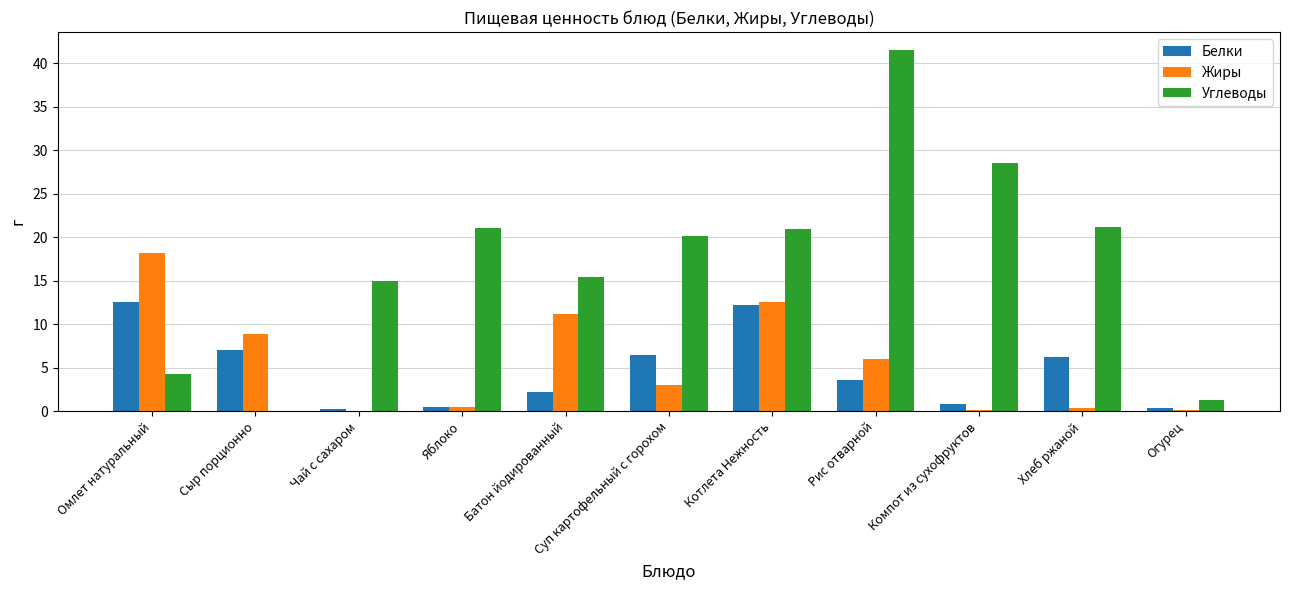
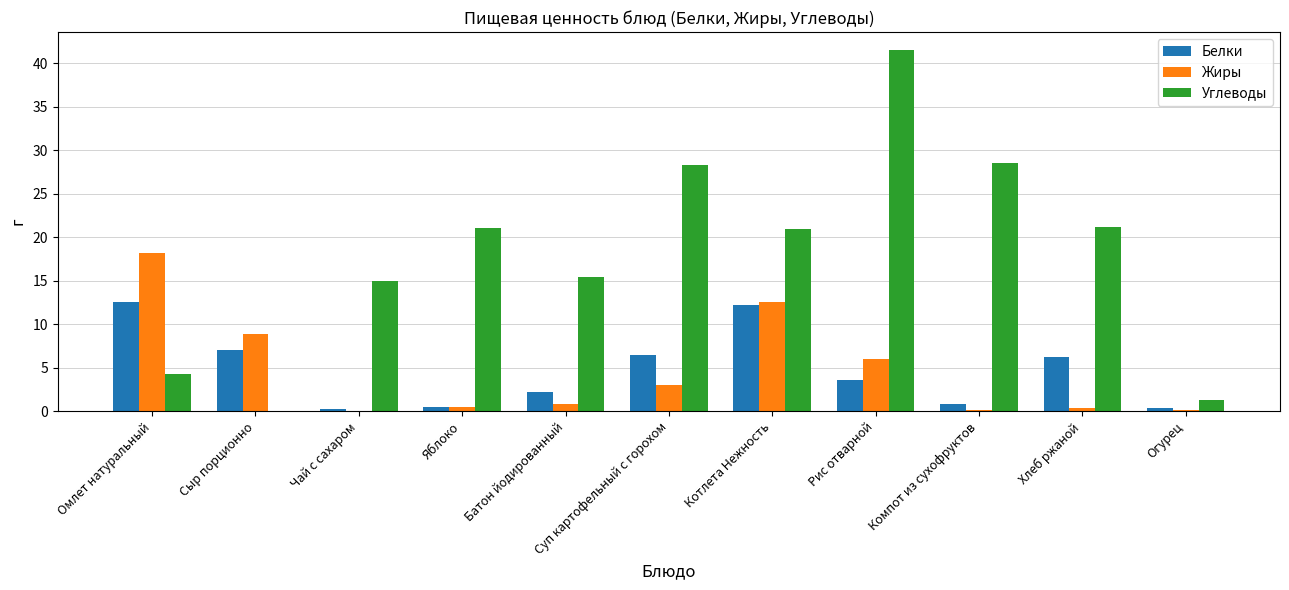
Жиры, Батон йодированный: 11 -> 1
Углеводы, Суп картофельный с горохом: 20 -> 28
